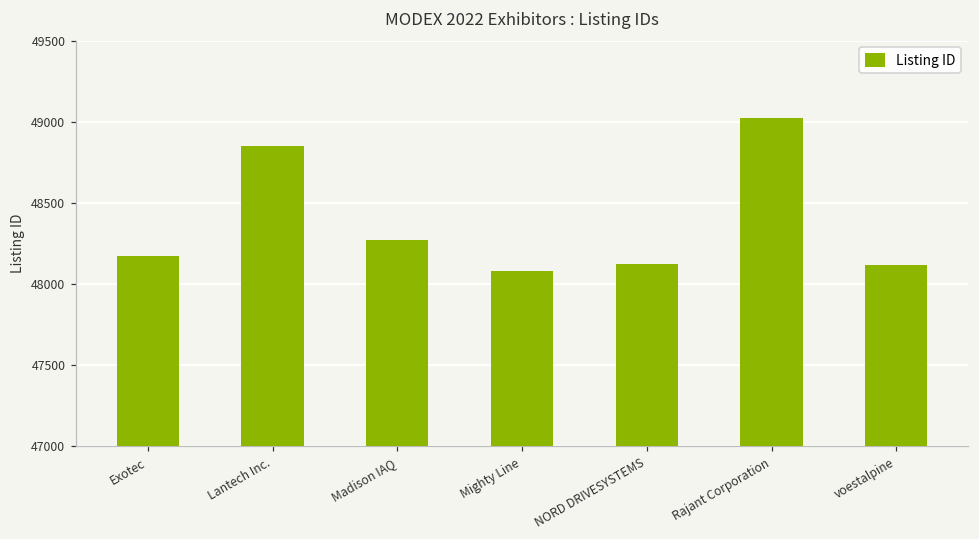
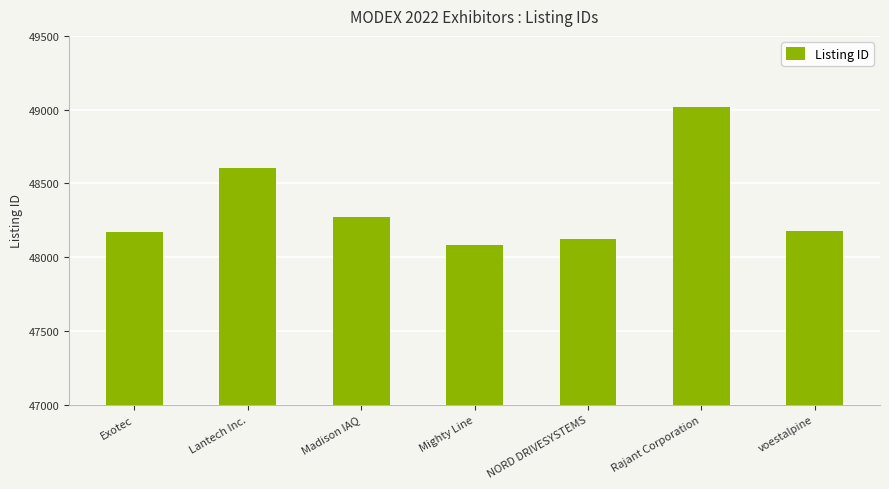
Lantech Inc.: 48850 -> 48610
voestalpine: 48120 -> 48180
